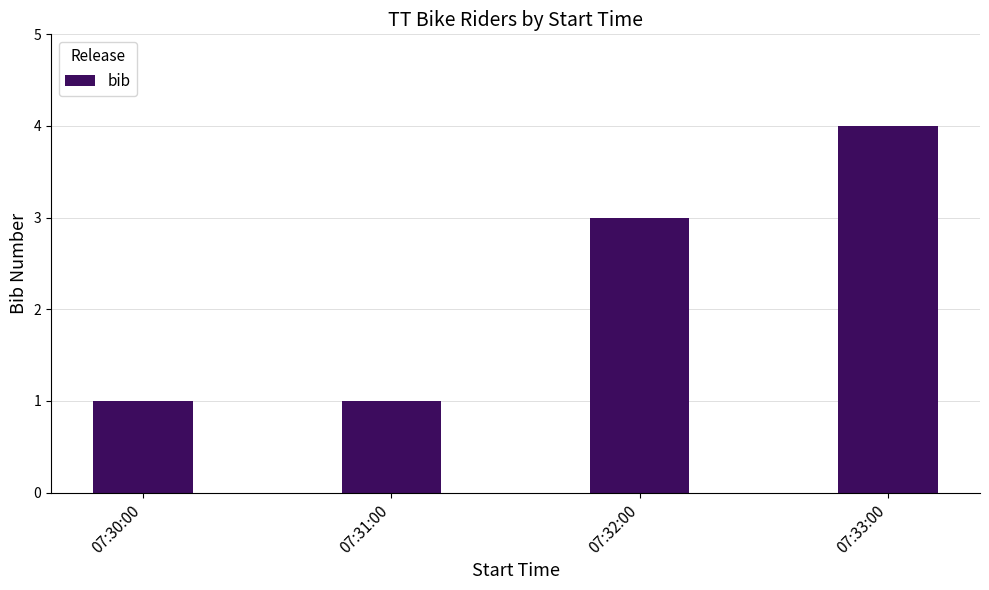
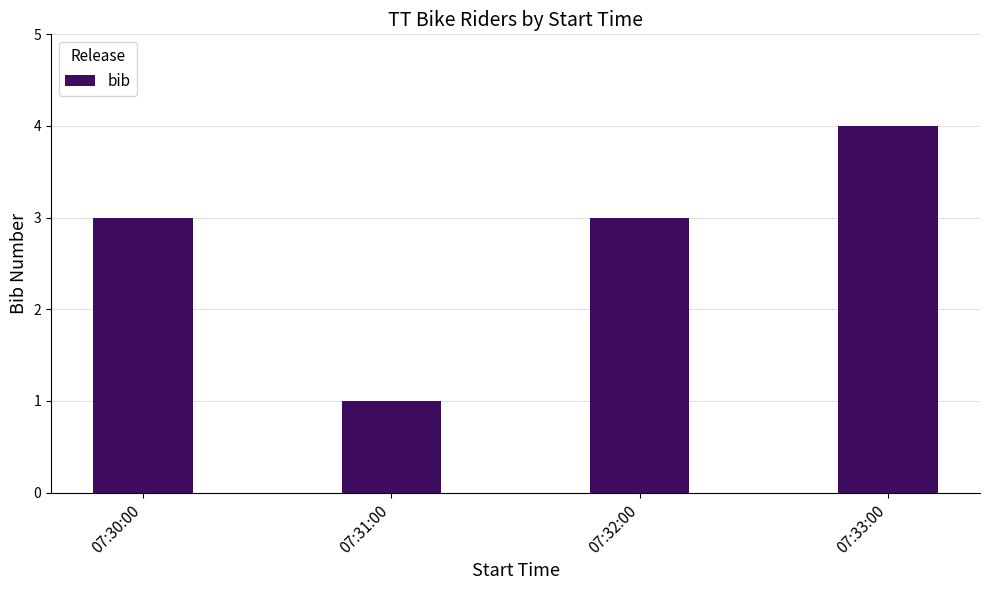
07:30:00: 1 -> 3
